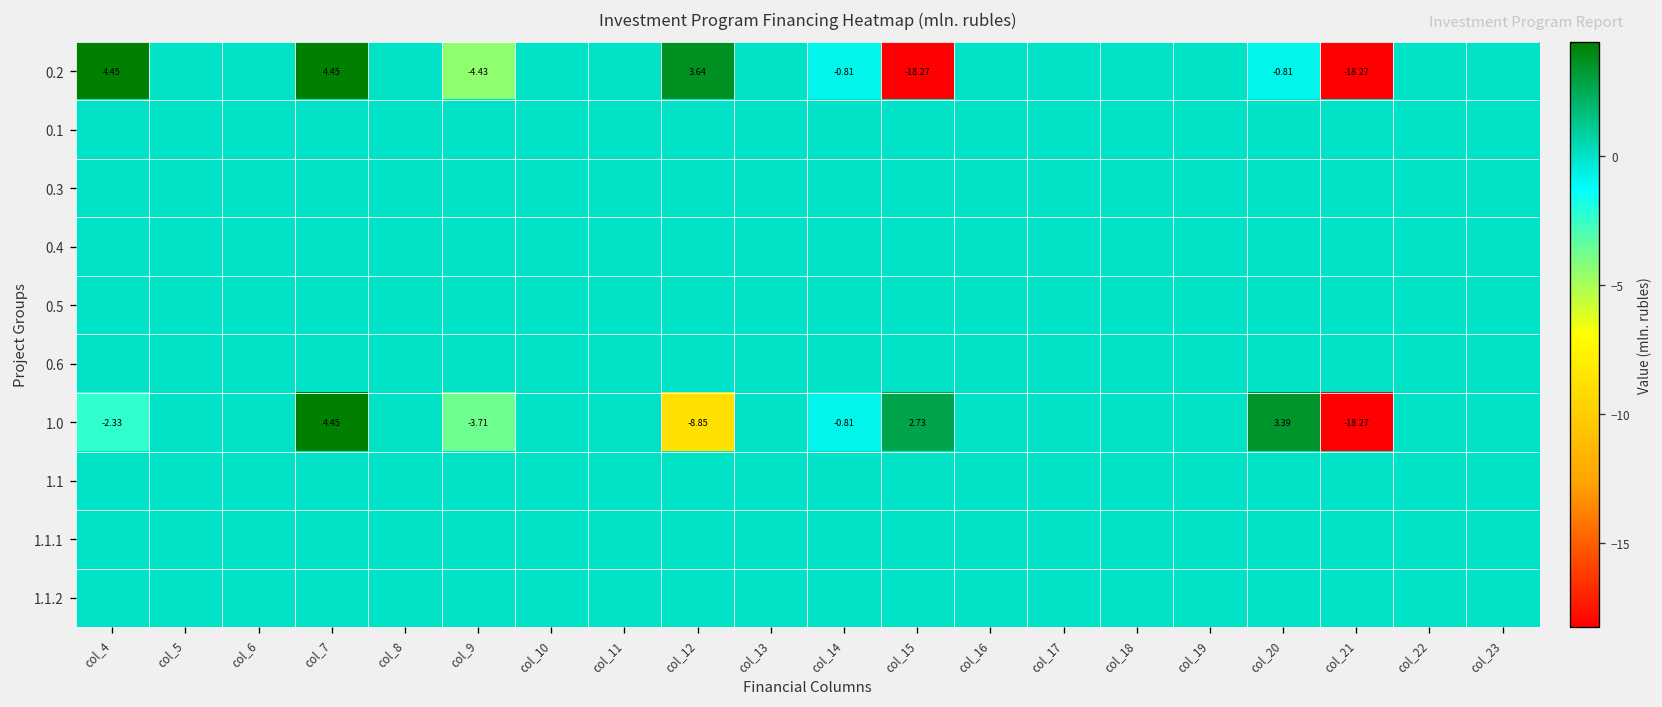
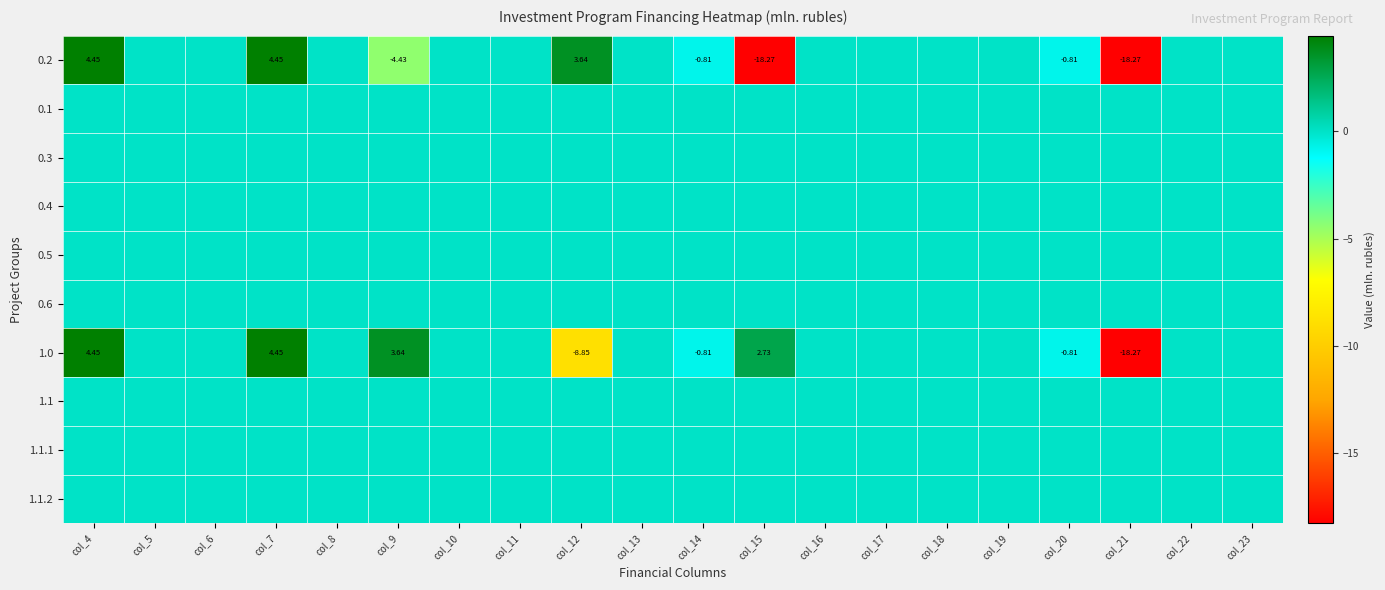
1.0, col_4: -2.33 -> 4.45
1.0, col_9: -3.71 -> 3.64
1.0, col_20: 3.39 -> -0.81
